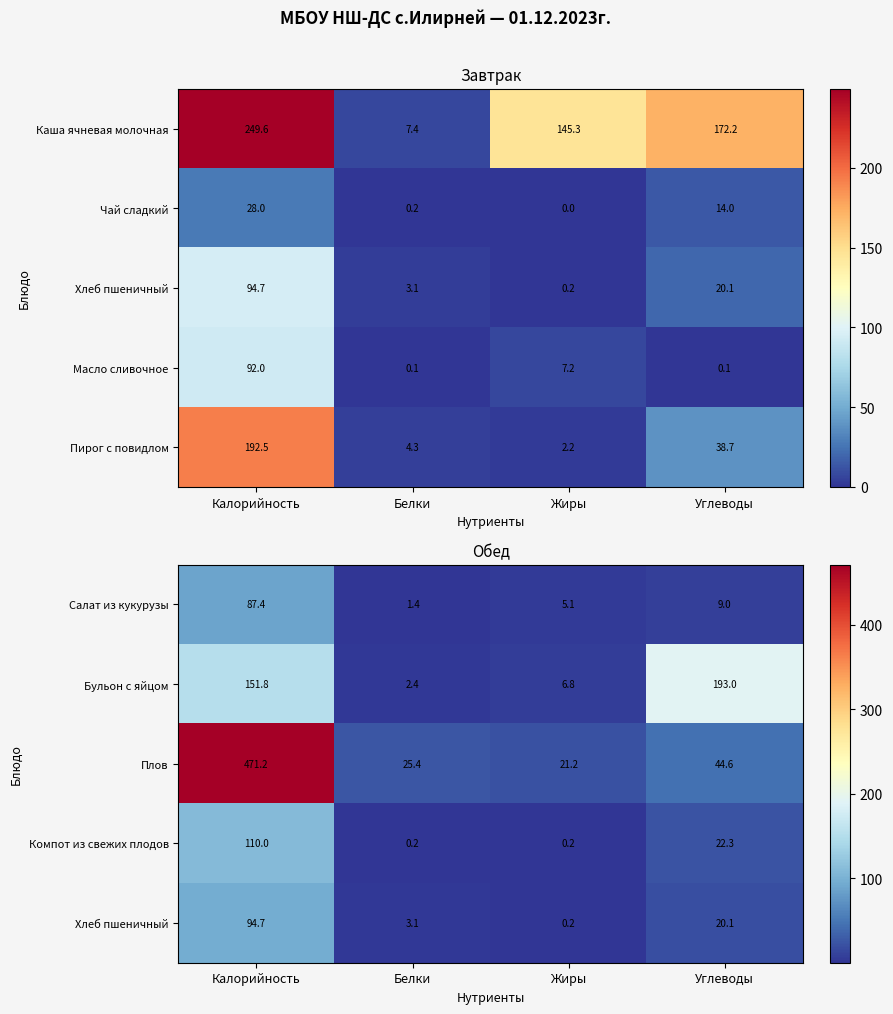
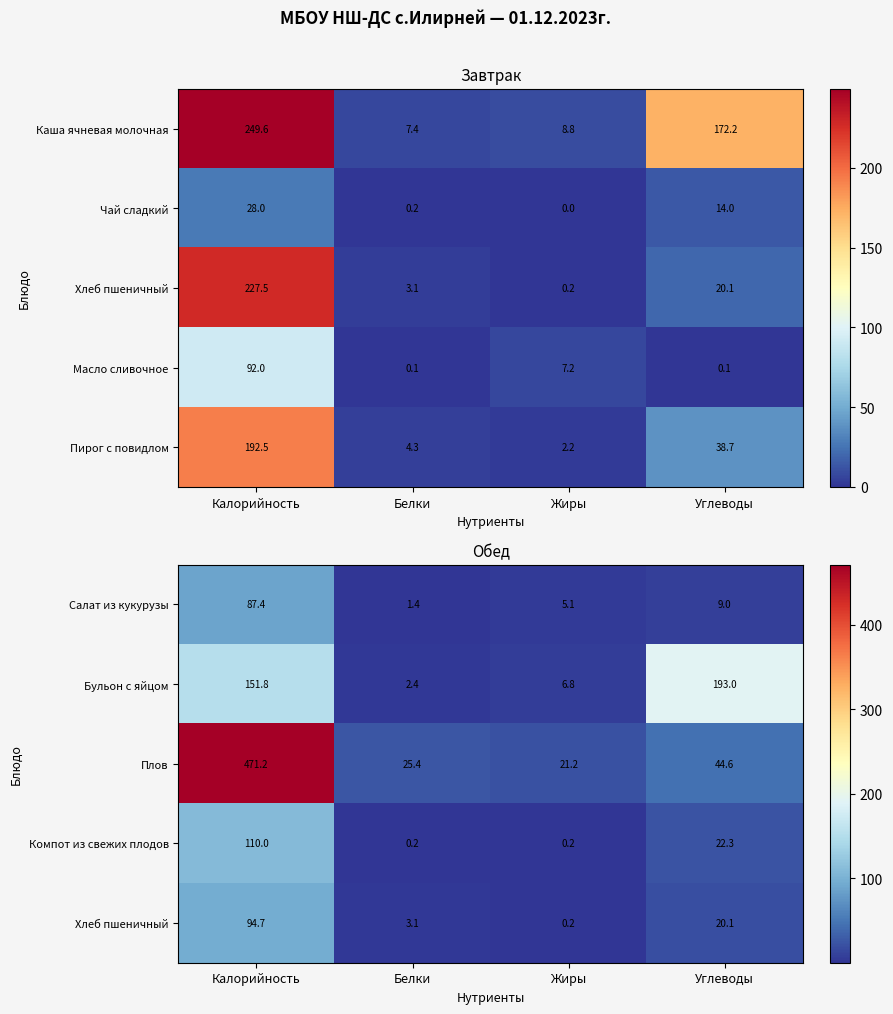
Завтрак, Каша ячневая молочная, Жиры: 145.3 -> 8.8
Завтрак, Хлеб пшеничный, Калорийность: 94.7 -> 227.5
